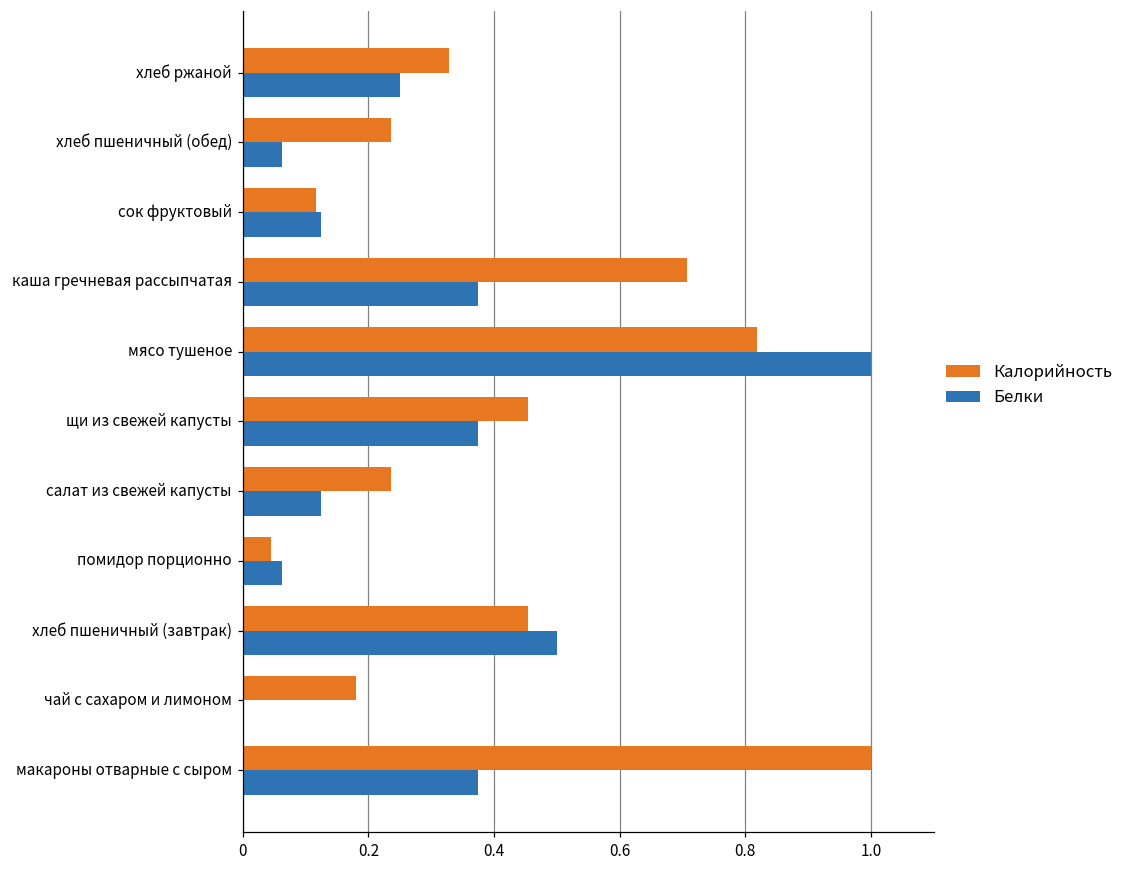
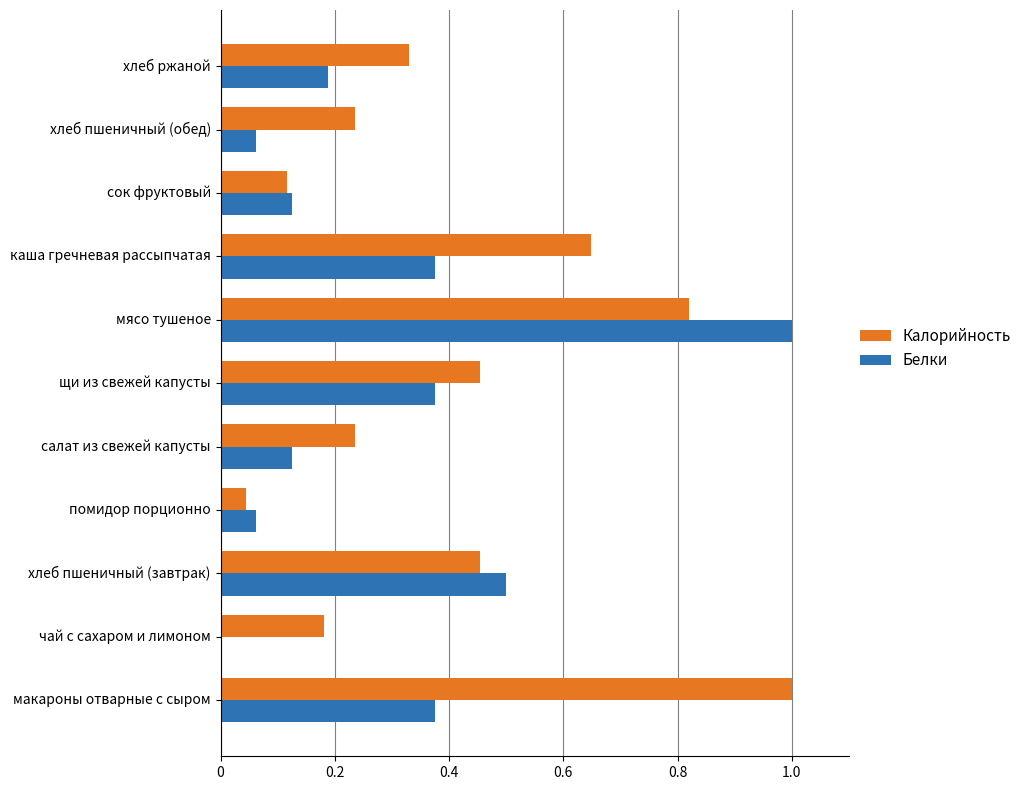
Белки, хлеб ржаной: 0.25 -> 0.19
Калорийность, каша гречневая рассыпчатая: 0.71 -> 0.65
